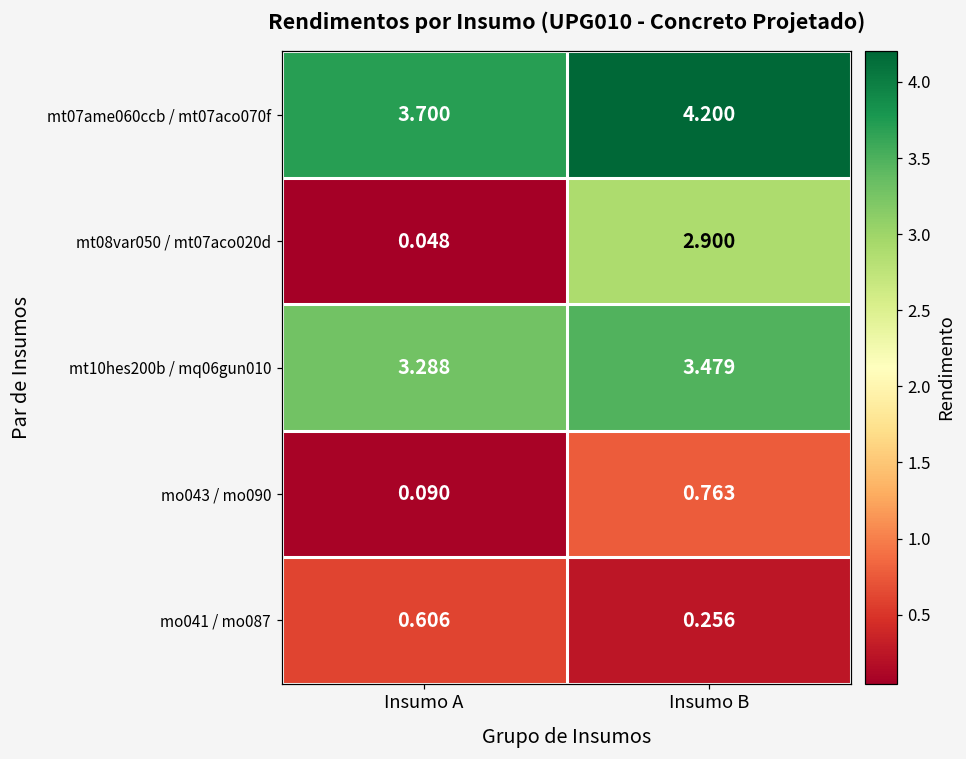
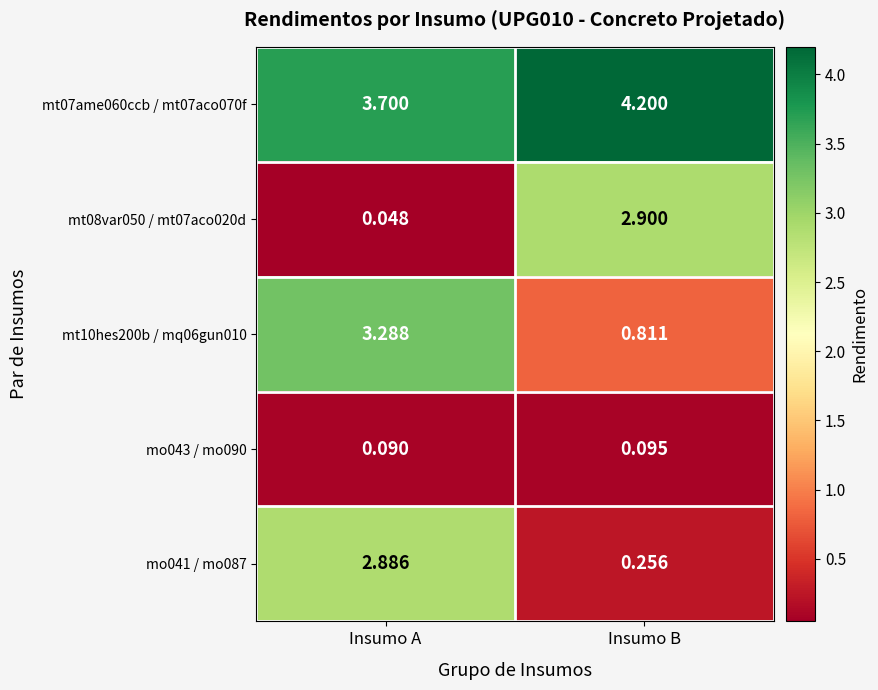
mt10hes200b / mq06gun010, Insumo B: 3.479 -> 0.811
mo043 / mo090, Insumo B: 0.763 -> 0.095
mo041 / mo087, Insumo A: 0.606 -> 2.886
